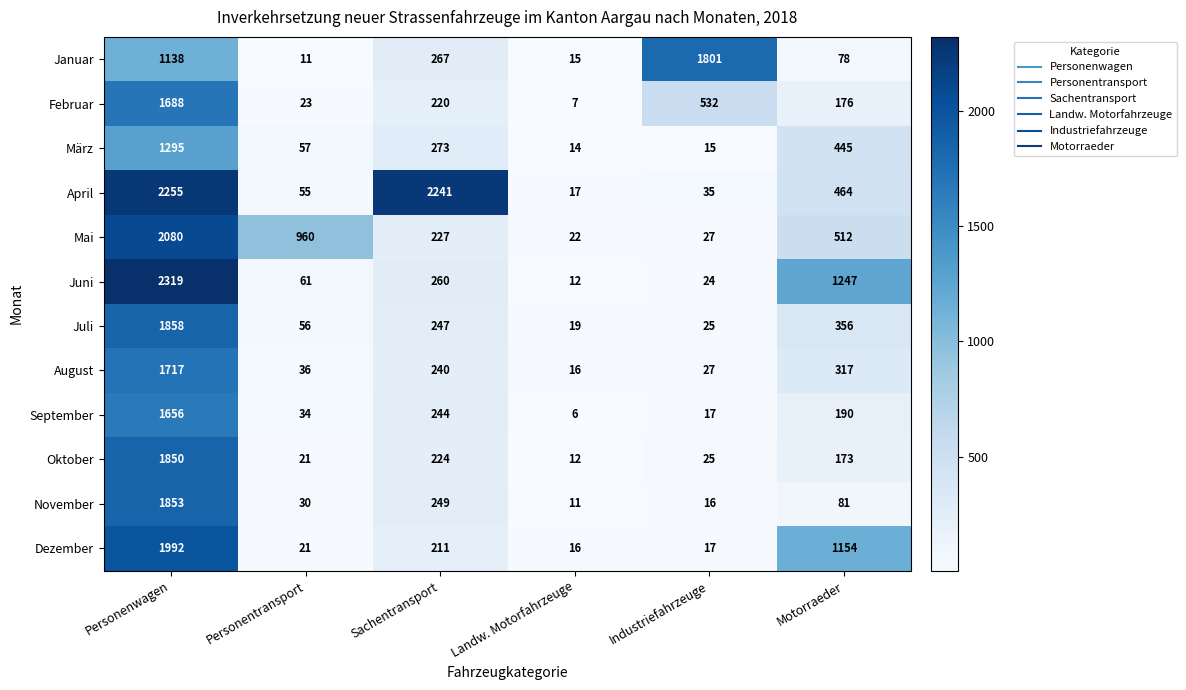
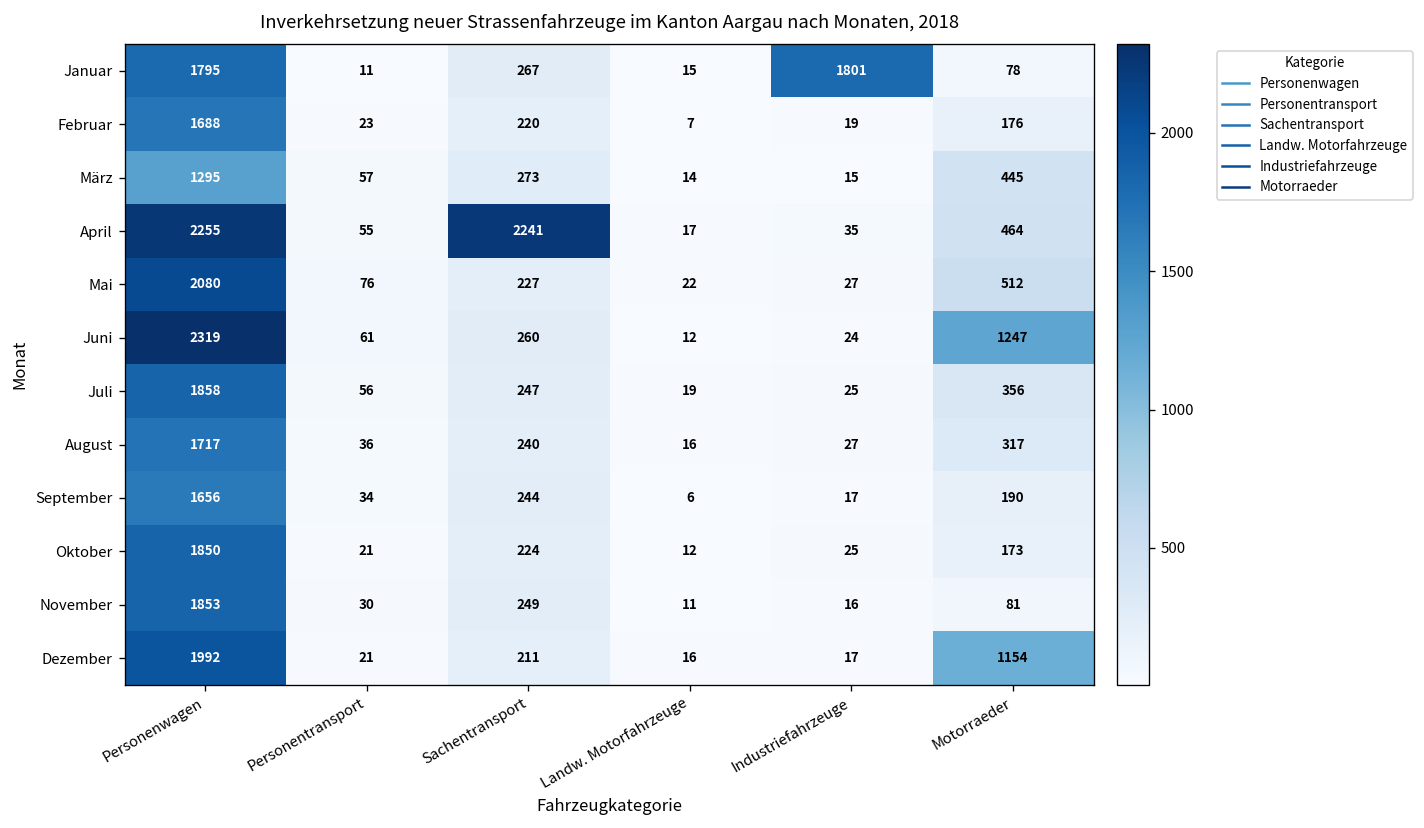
Januar, Personenwagen: 1138 -> 1795
Februar, Industriefahrzeuge: 532 -> 19
Mai, Personentransport: 960 -> 76
